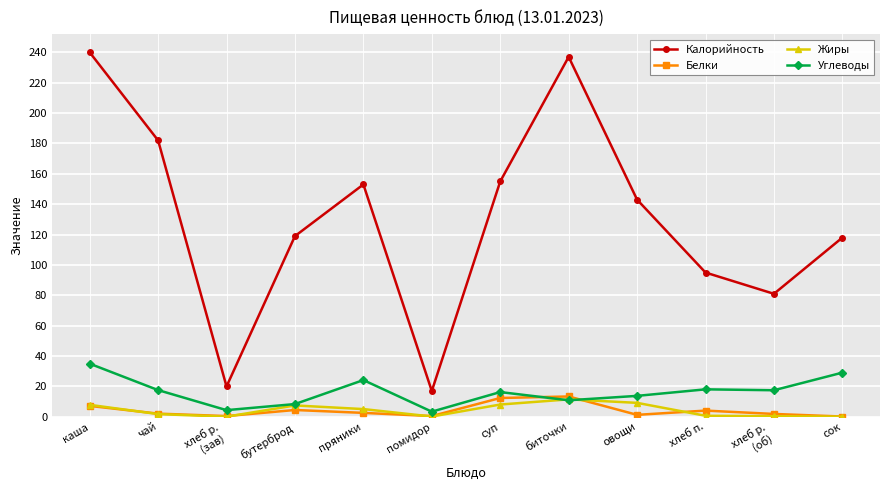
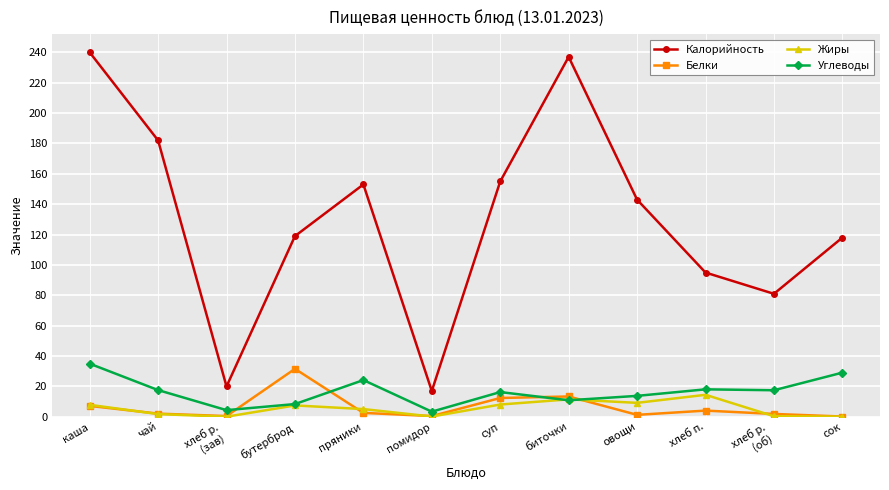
Белки, бутерброд: 5 -> 32
Жиры, хлеб п.: 1 -> 15
